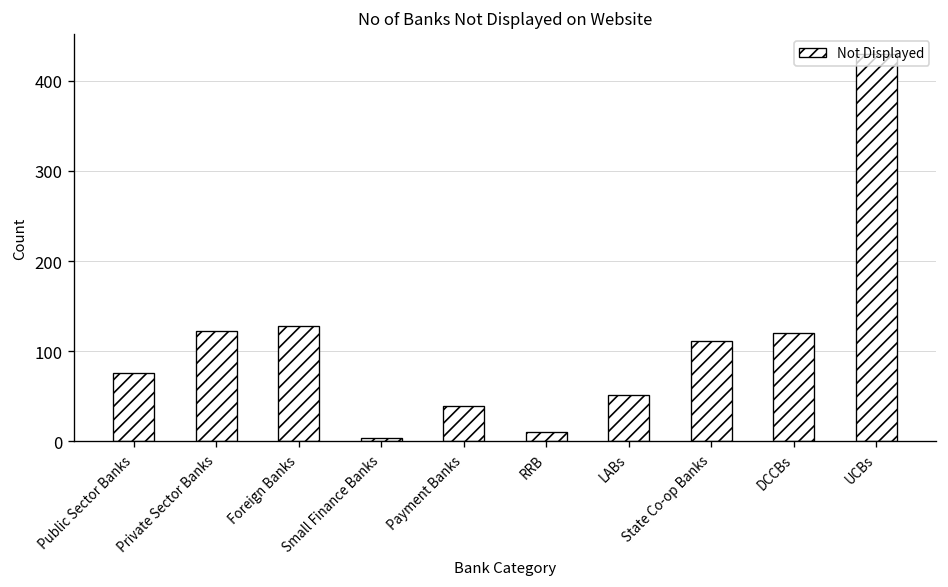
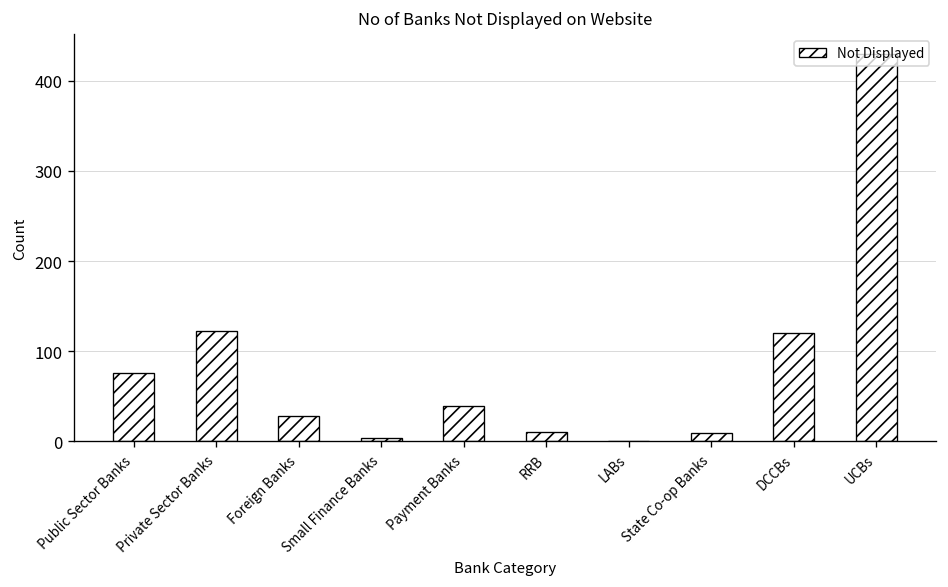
Foreign Banks: 130 -> 30
LABs: 50 -> 0
State Co-op Banks: 110 -> 10
